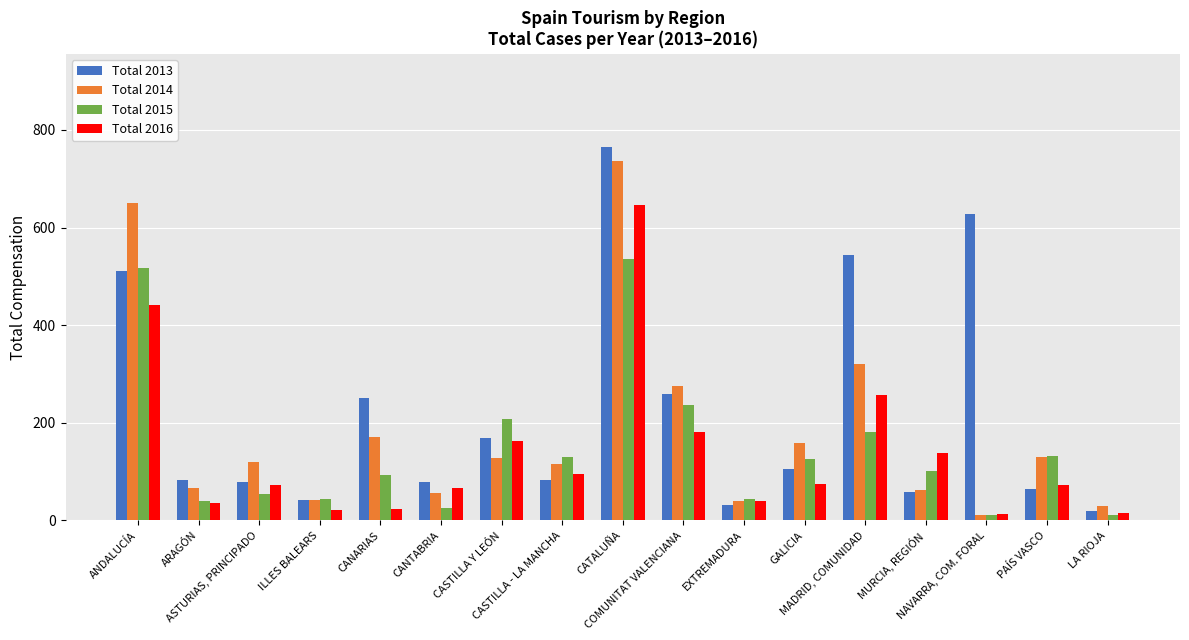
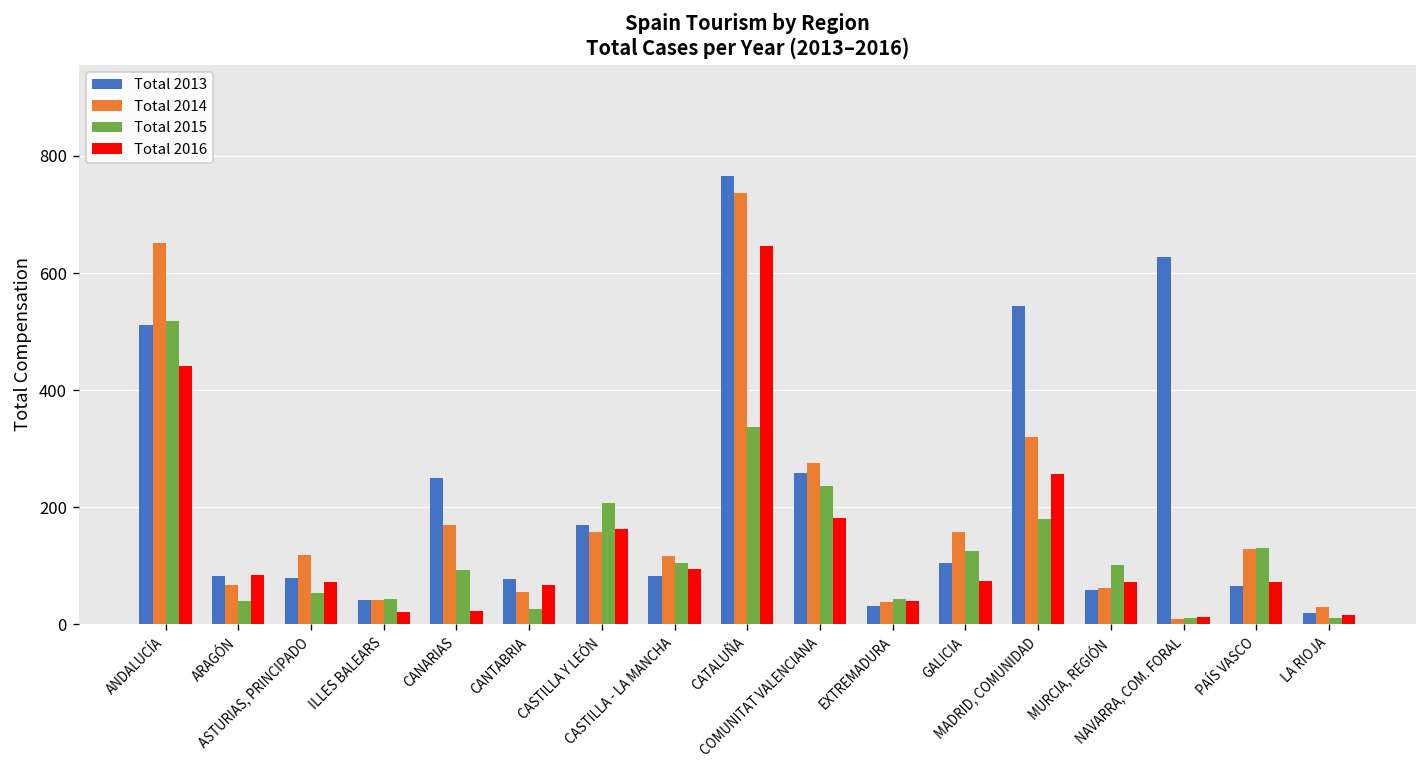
Total 2016, ARAGÓN: 40 -> 90
Total 2014, CASTILLA Y LEÓN: 130 -> 160
Total 2015, CASTILLA - LA MANCHA: 130 -> 110
Total 2015, CATALUÑA: 540 -> 340
Total 2016, MURCIA, REGIÓN: 140 -> 70
